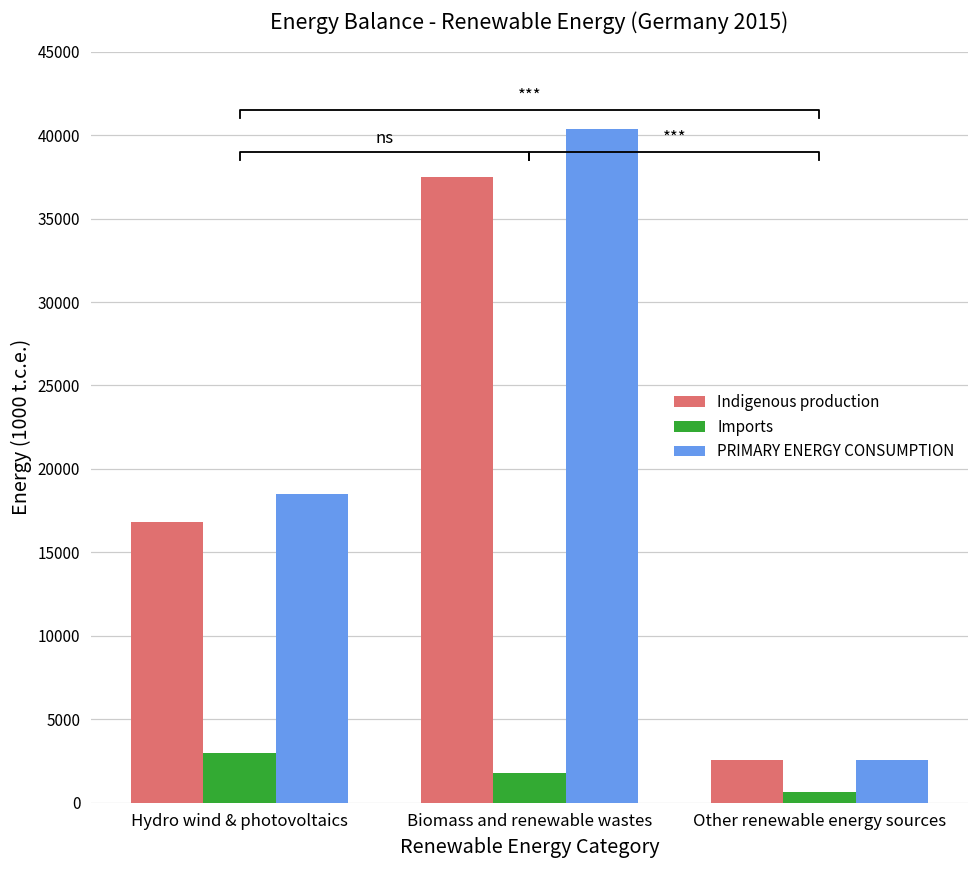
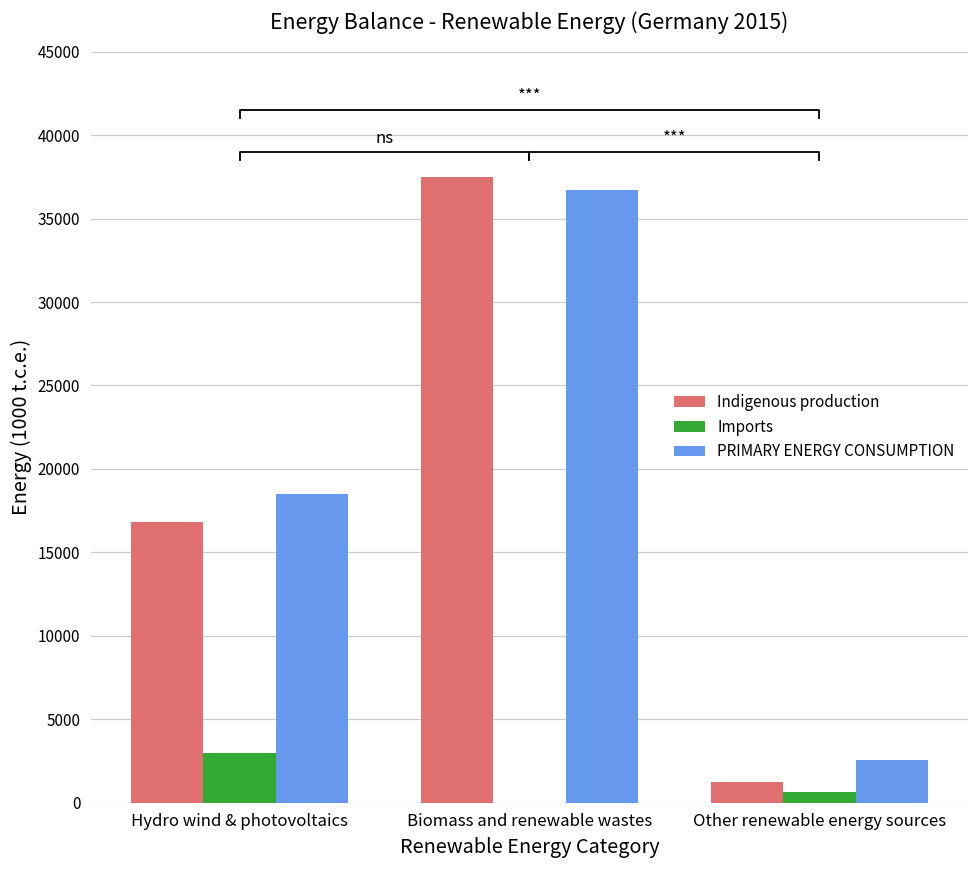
Imports, Biomass and renewable wastes: 1800 -> 0
PRIMARY ENERGY CONSUMPTION, Biomass and renewable wastes: 40400 -> 36700
Indigenous production, Other renewable energy sources: 2500 -> 1300
